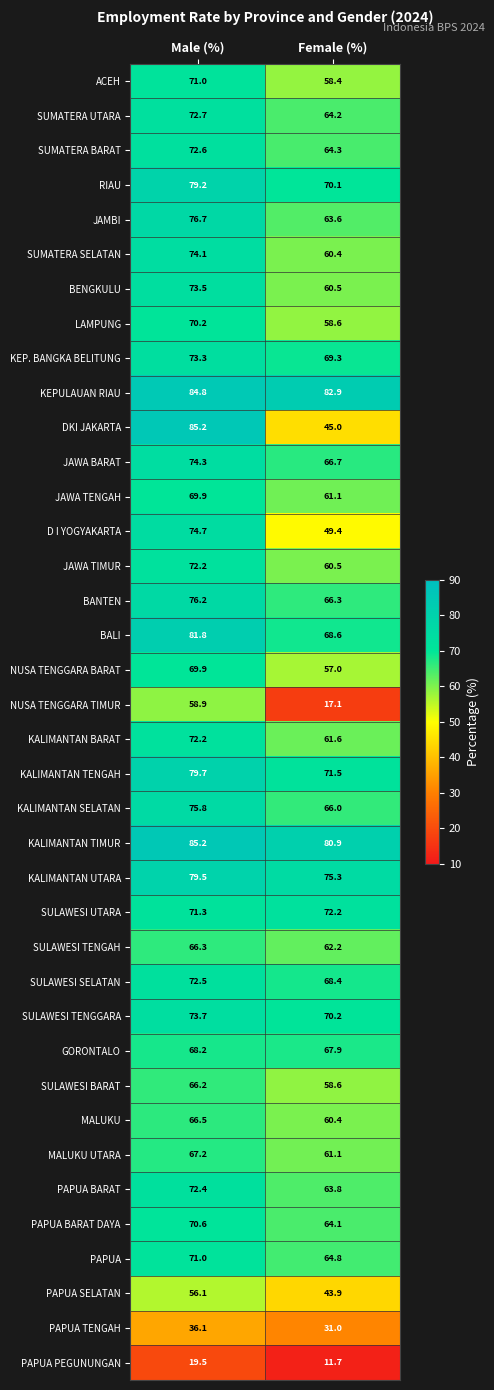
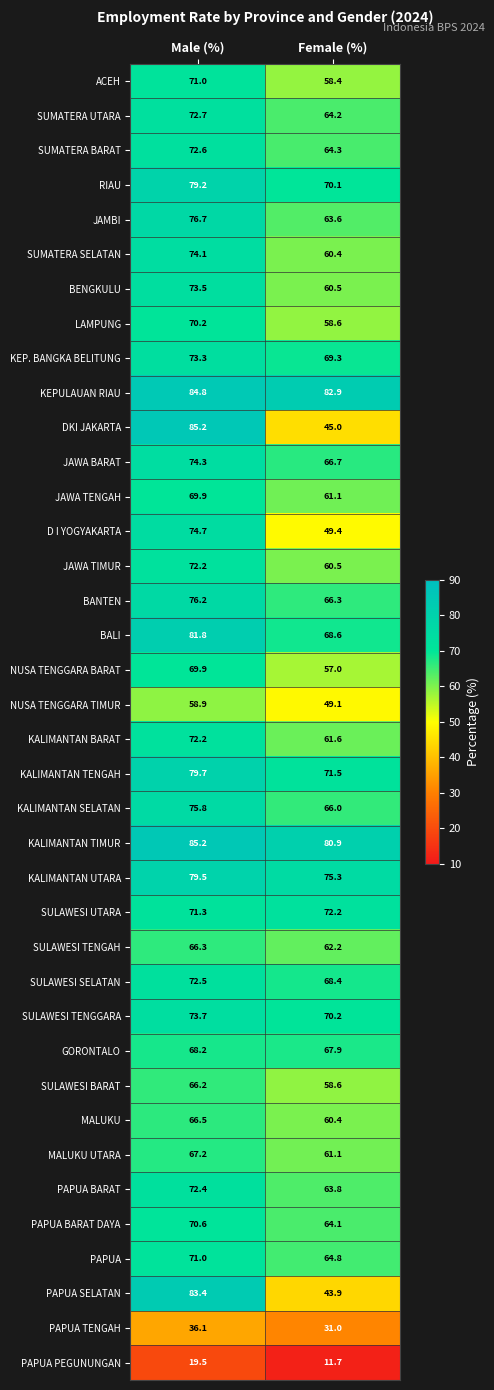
NUSA TENGGARA TIMUR, Female (%): 17.1 -> 49.1
PAPUA SELATAN, Male (%): 56.1 -> 83.4
